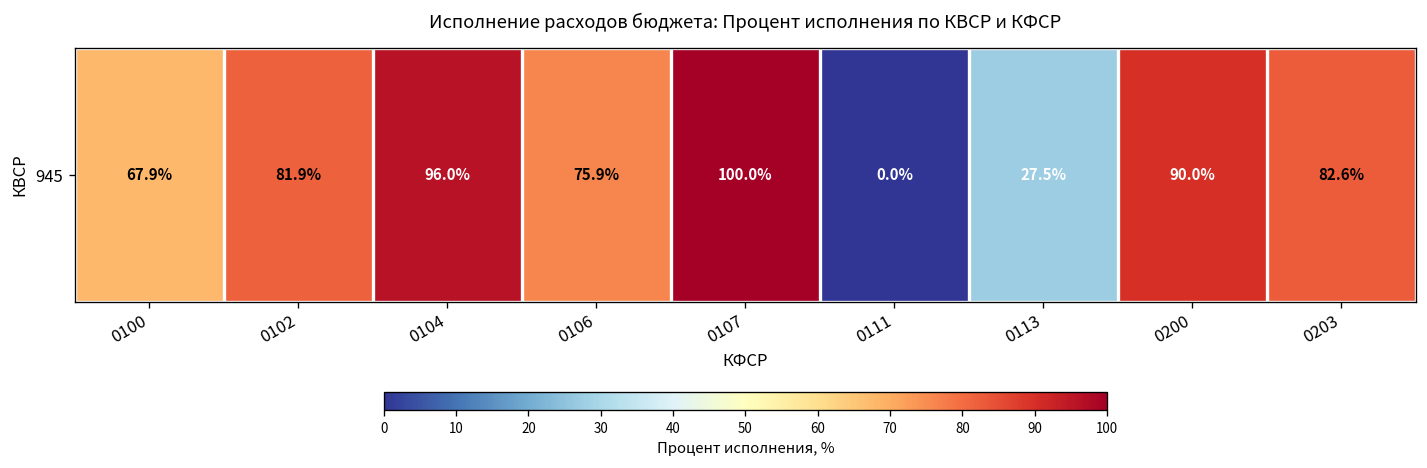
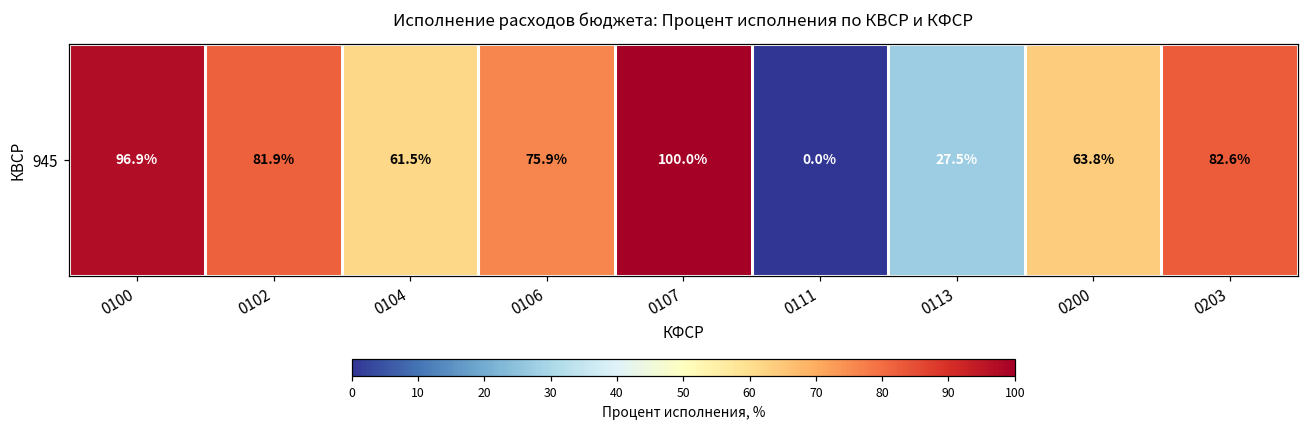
945, 0100: 67.9% -> 96.9%
945, 0104: 96.0% -> 61.5%
945, 0200: 90.0% -> 63.8%
